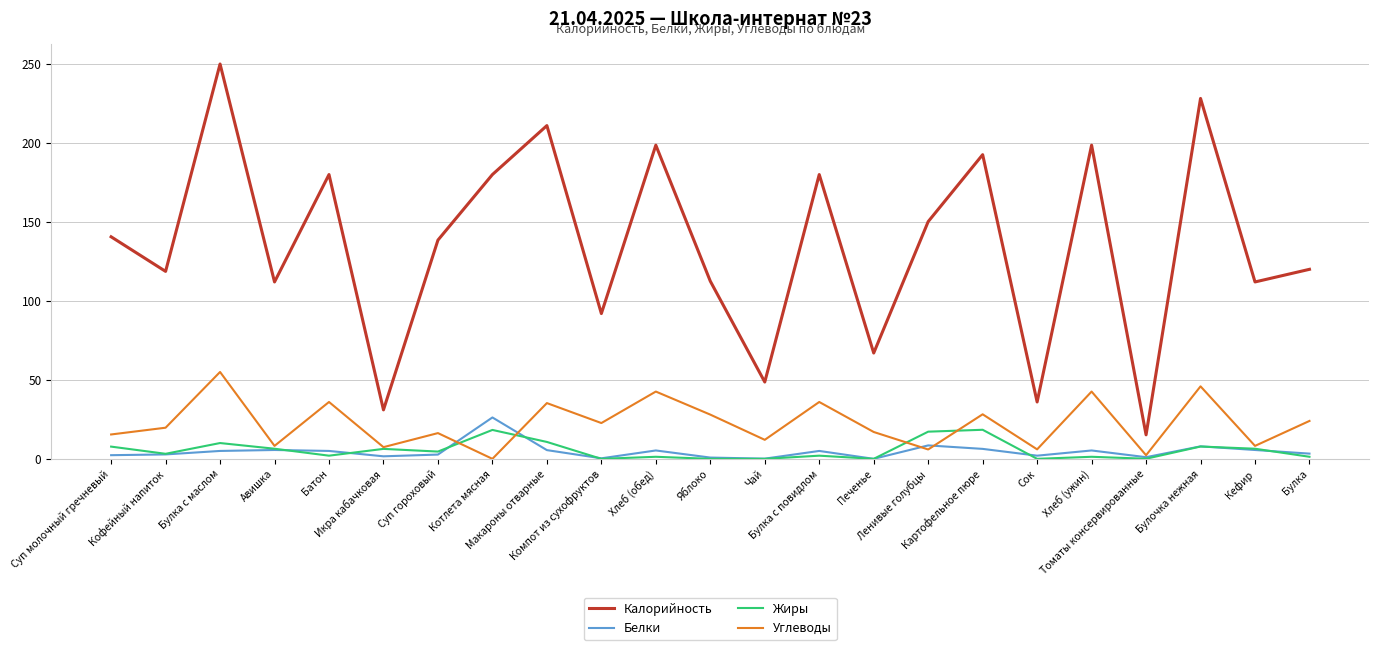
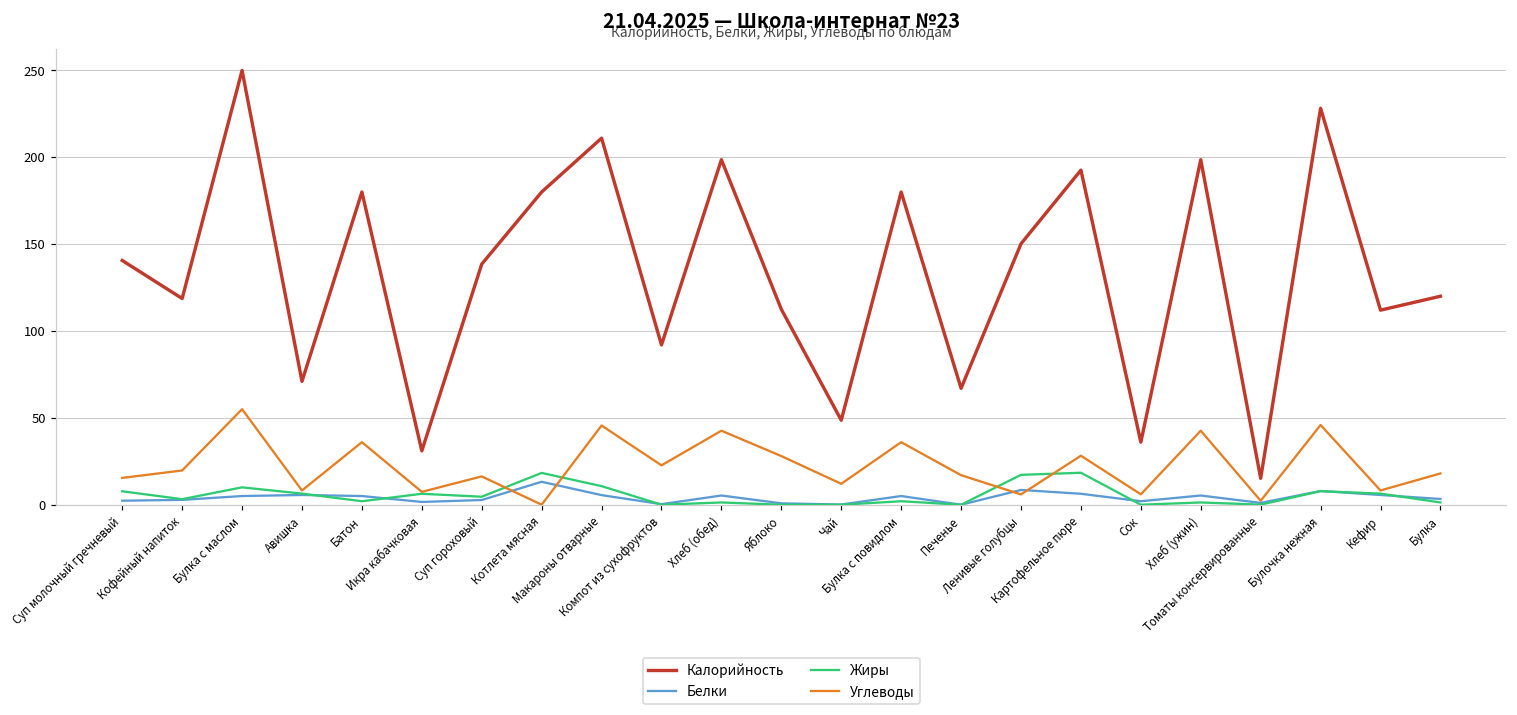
Калорийность, Авишка: 112 -> 71
Белки, Котлета мясная: 26 -> 13
Углеводы, Макароны отварные: 35 -> 46
Углеводы, Булка: 24 -> 18
